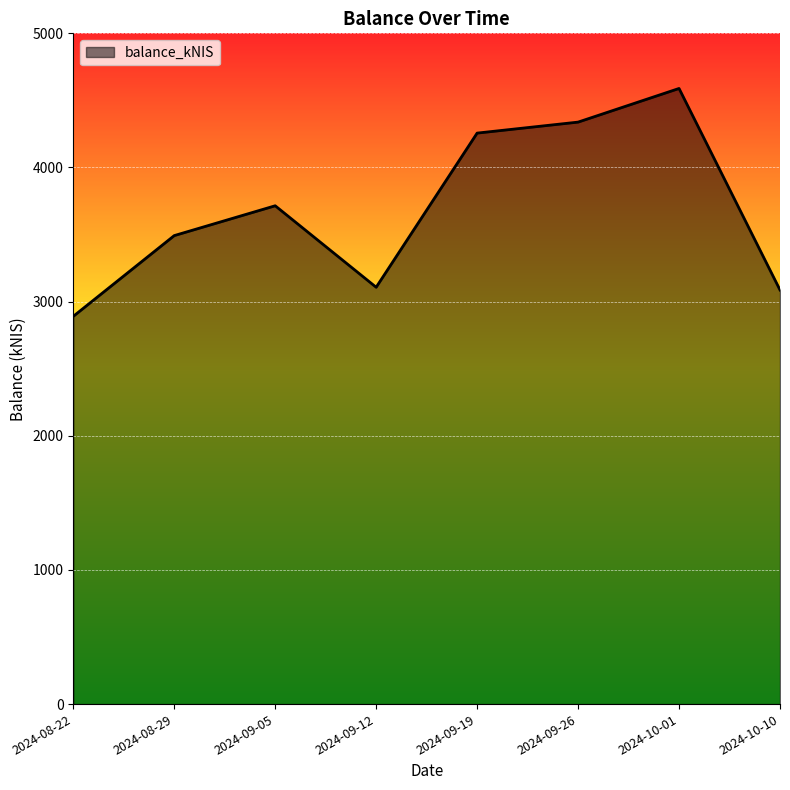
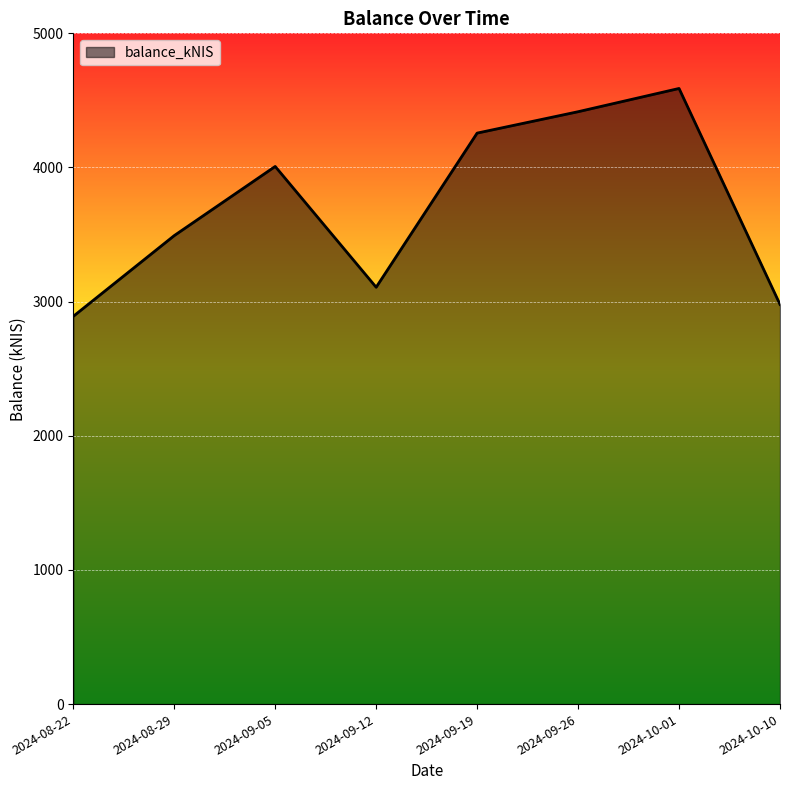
2024-09-05: 3710 -> 4010
2024-09-26: 4340 -> 4420
2024-10-10: 3090 -> 2980
